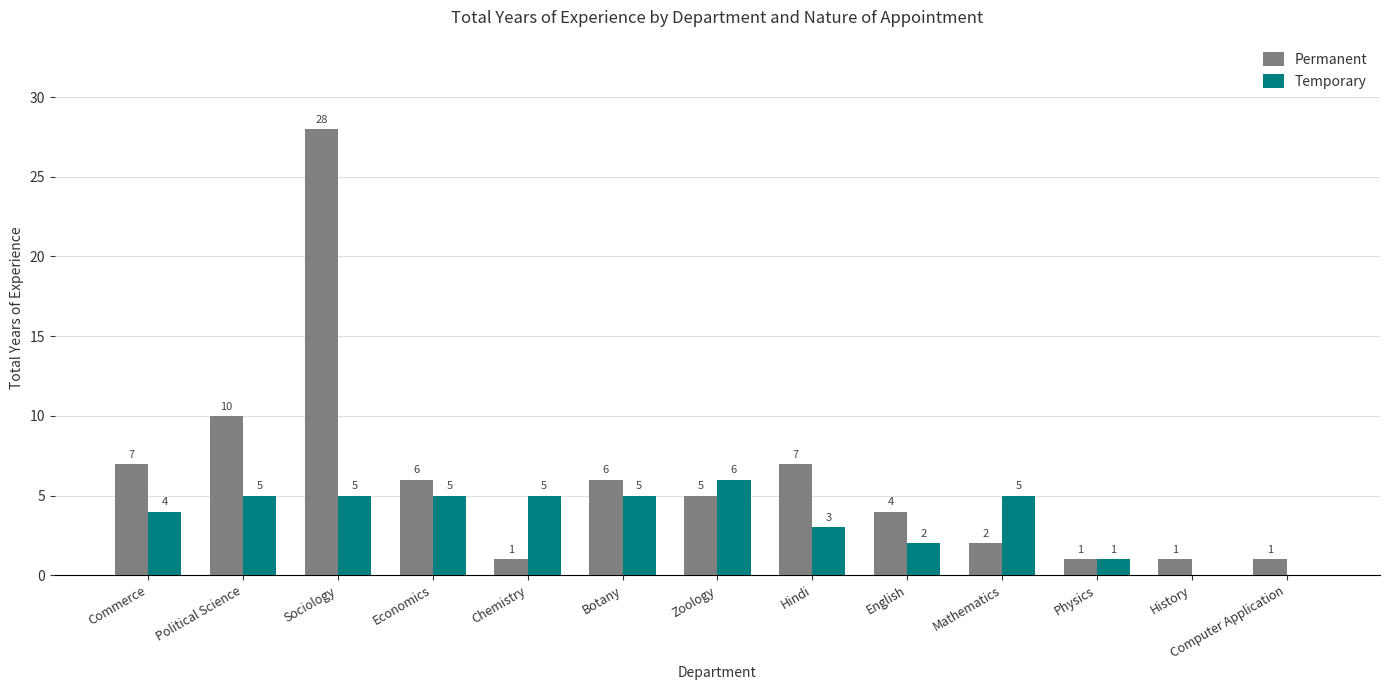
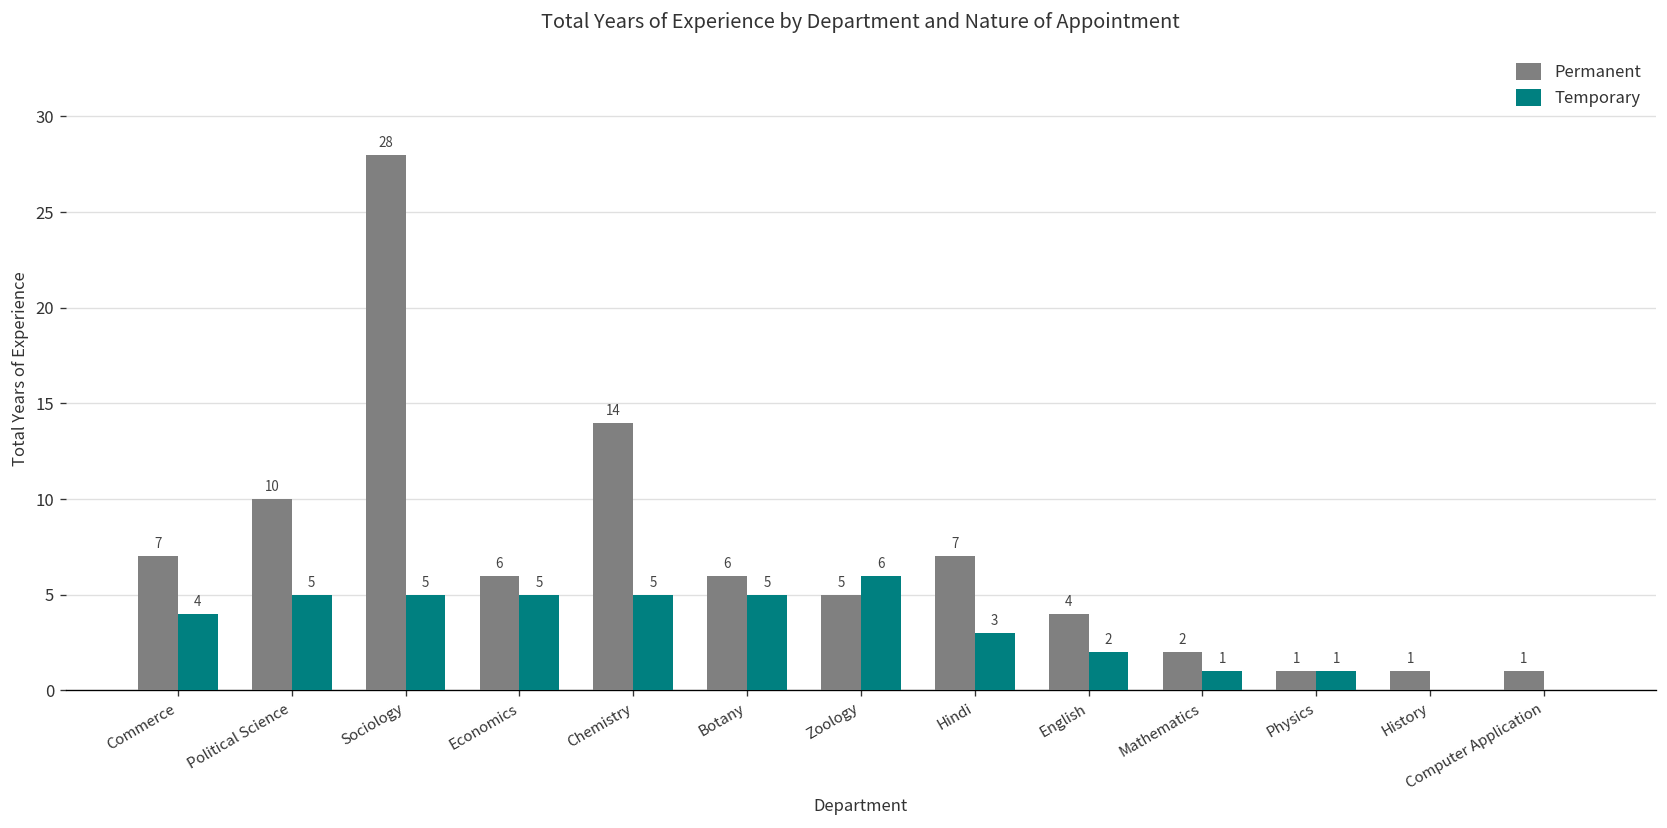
Permanent, Chemistry: 1 -> 14
Temporary, Mathematics: 5 -> 1
